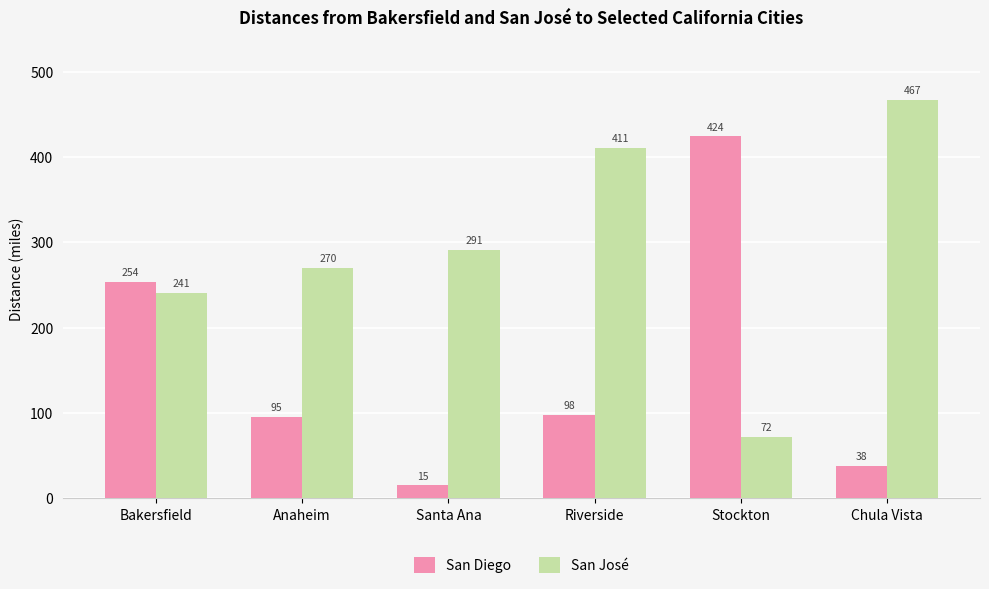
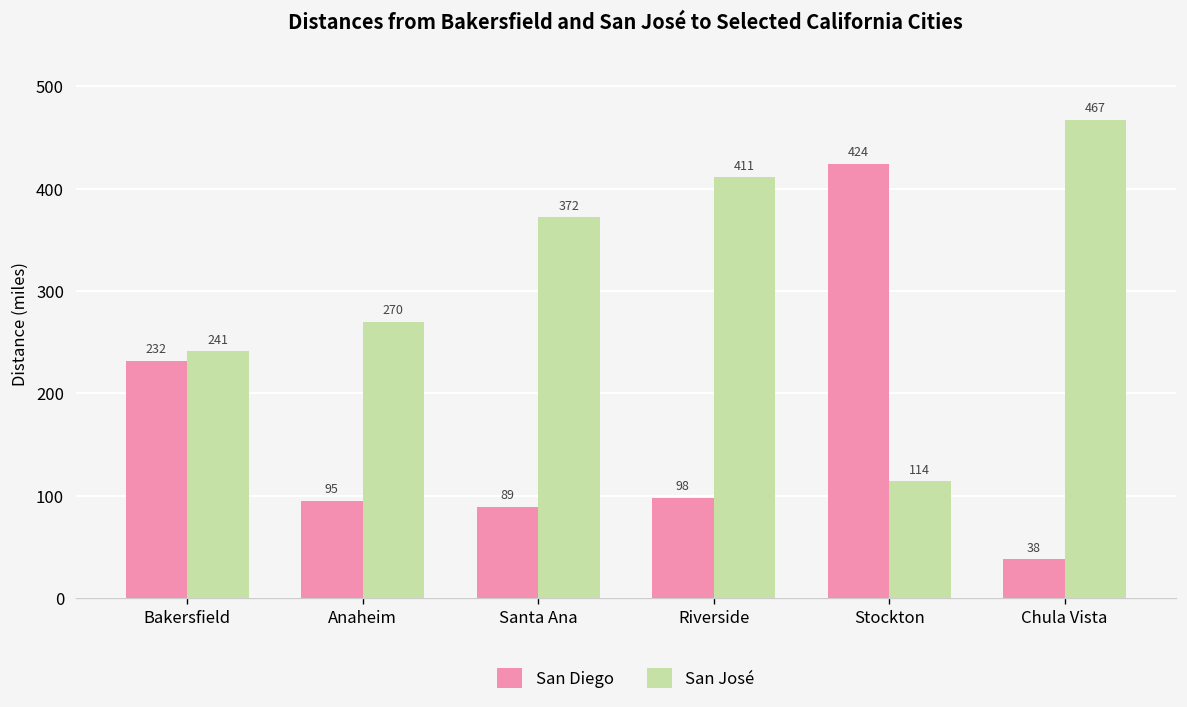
San Diego, Bakersfield: 254 -> 232
San Diego, Santa Ana: 15 -> 89
San José, Santa Ana: 291 -> 372
San José, Stockton: 72 -> 114
